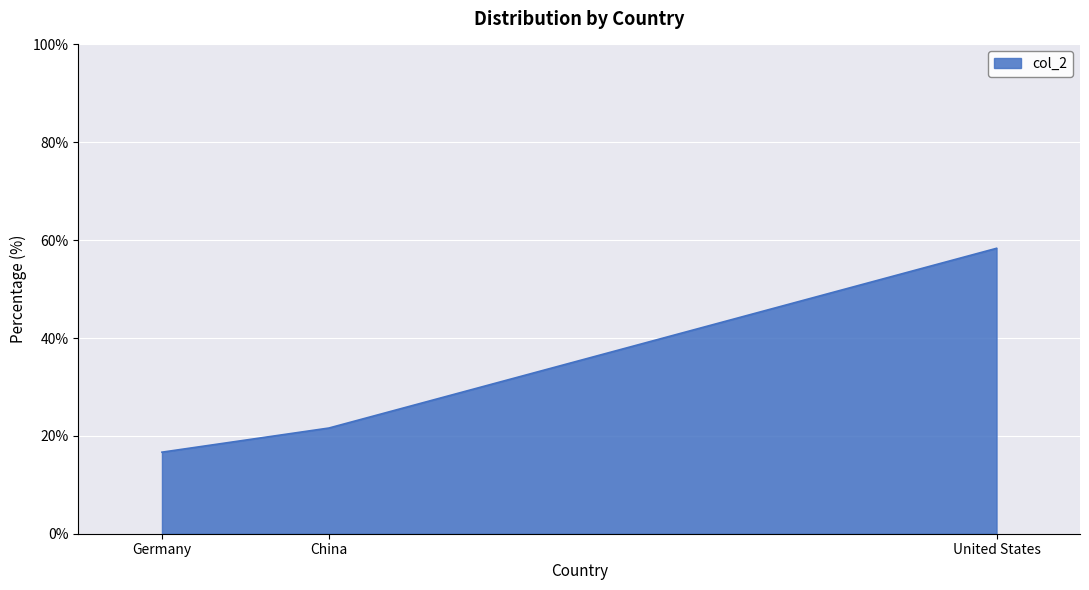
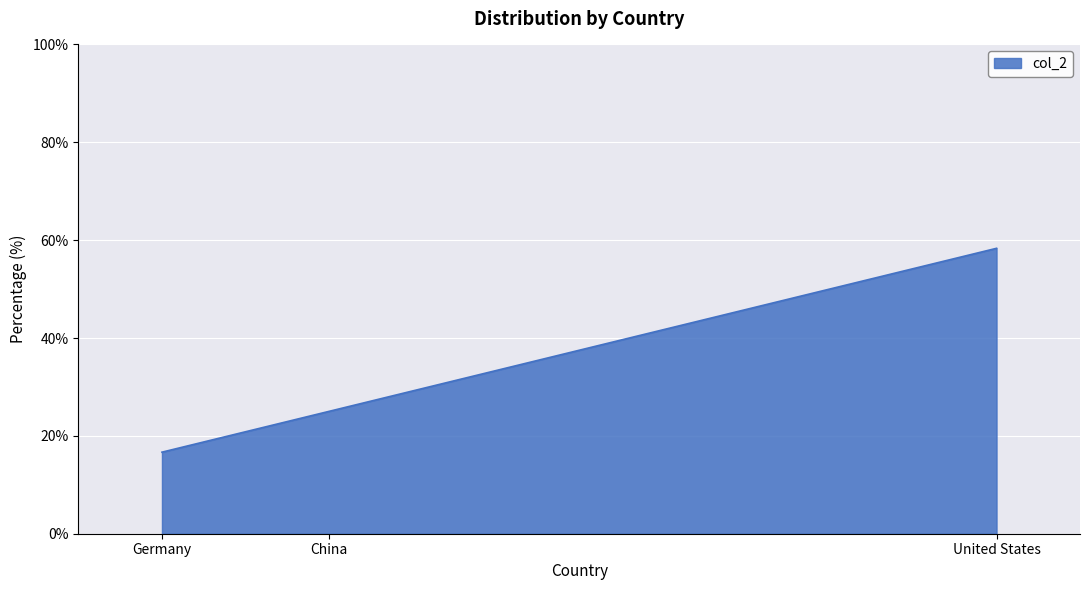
China: 22% -> 25%
